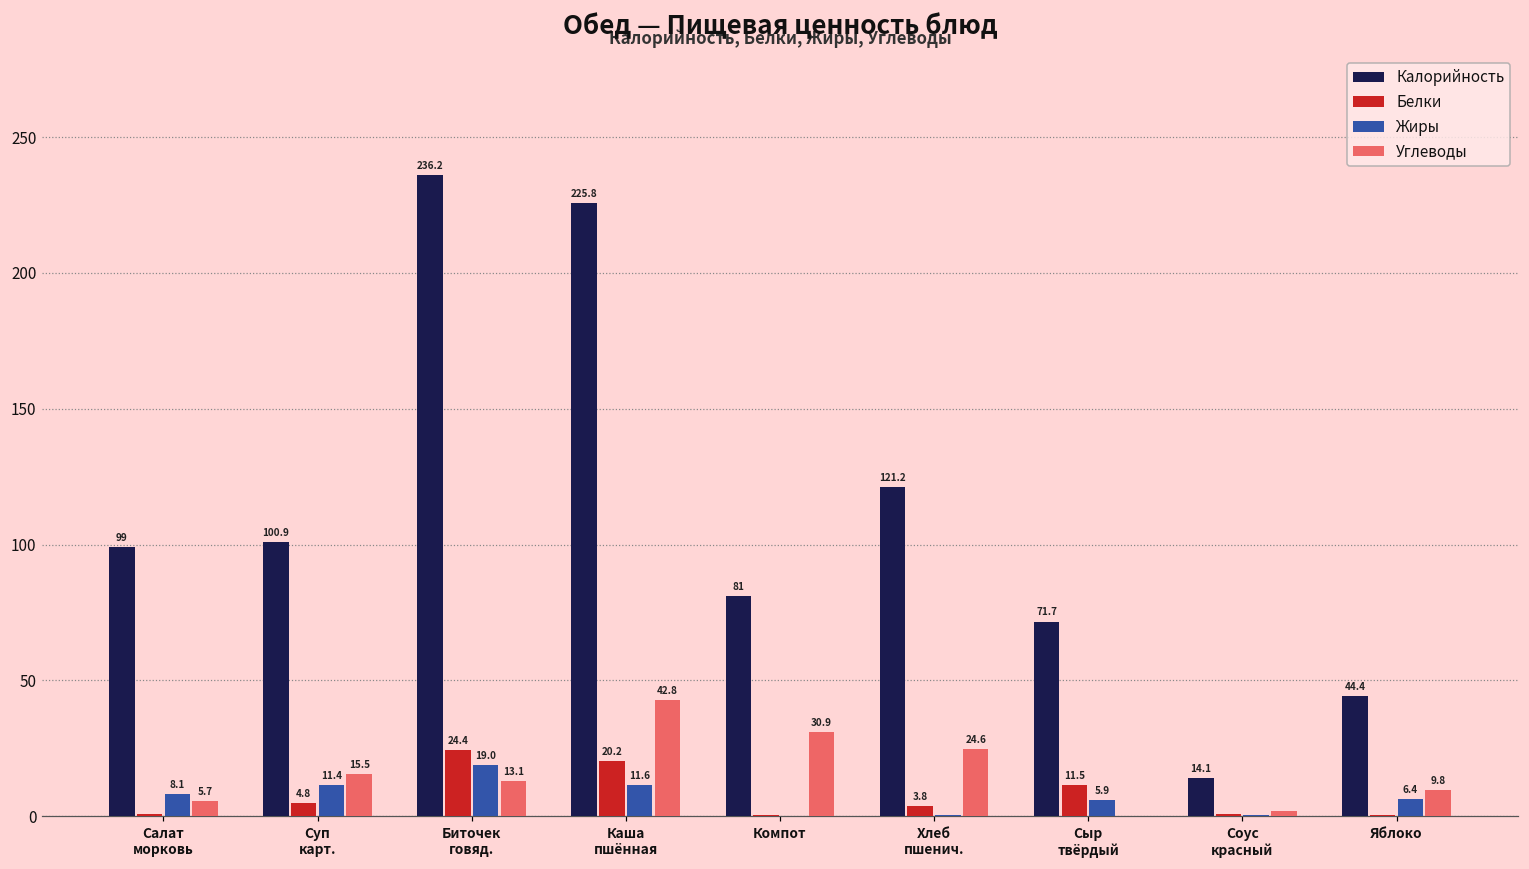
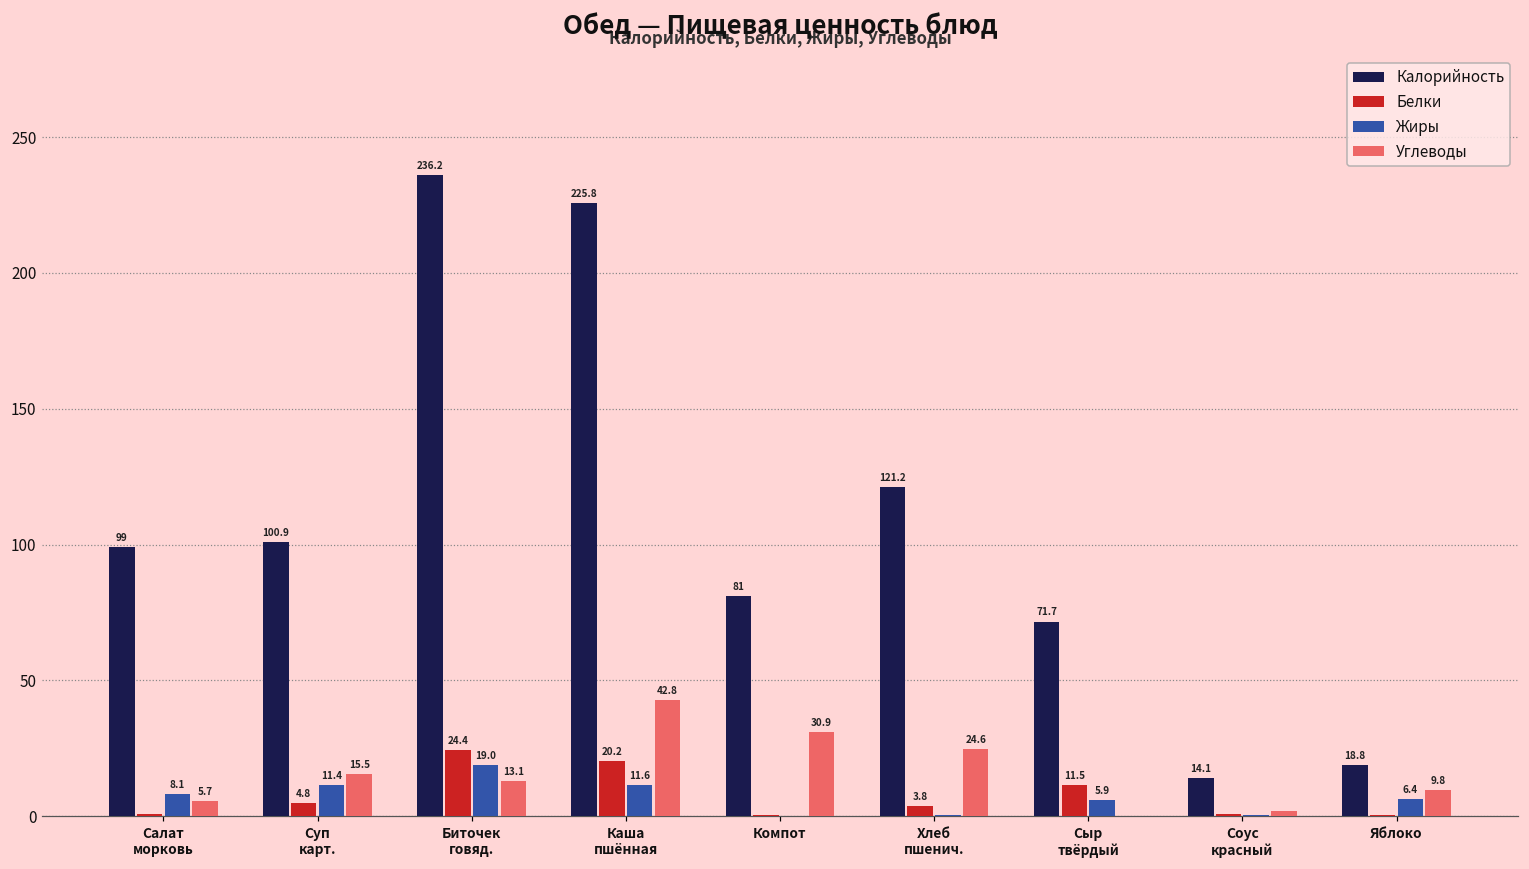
Калорийность, Яблоко: 44.4 -> 18.8
